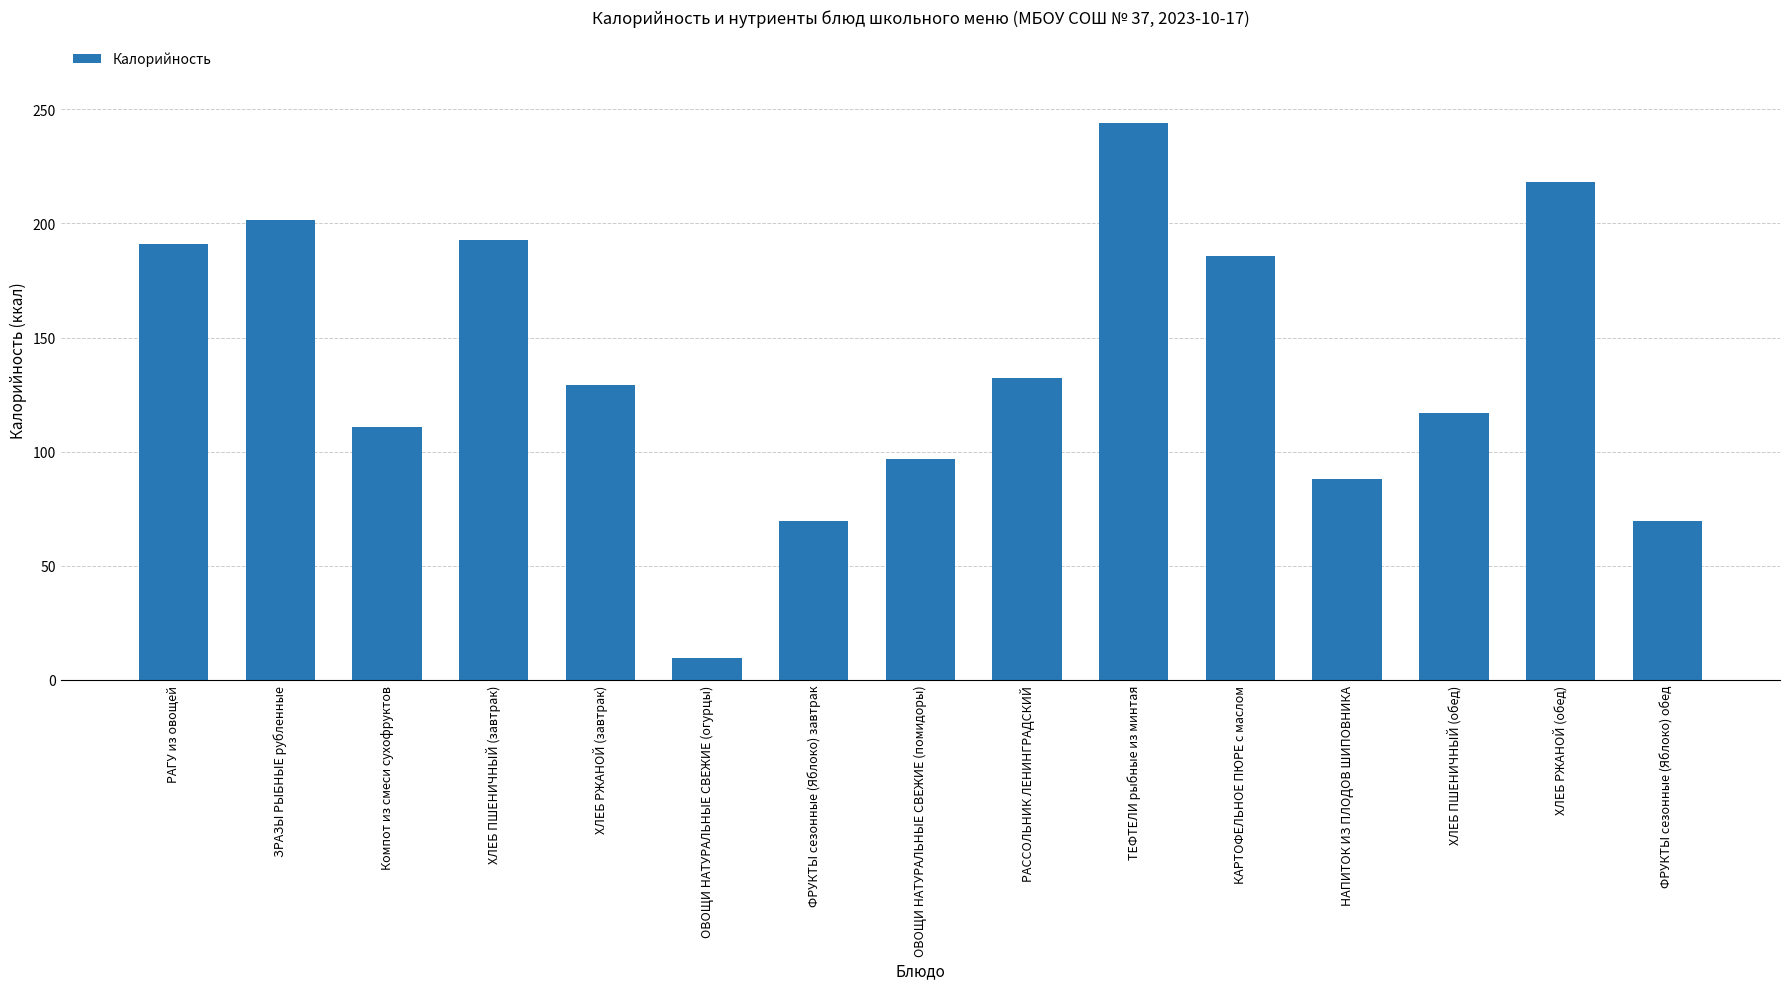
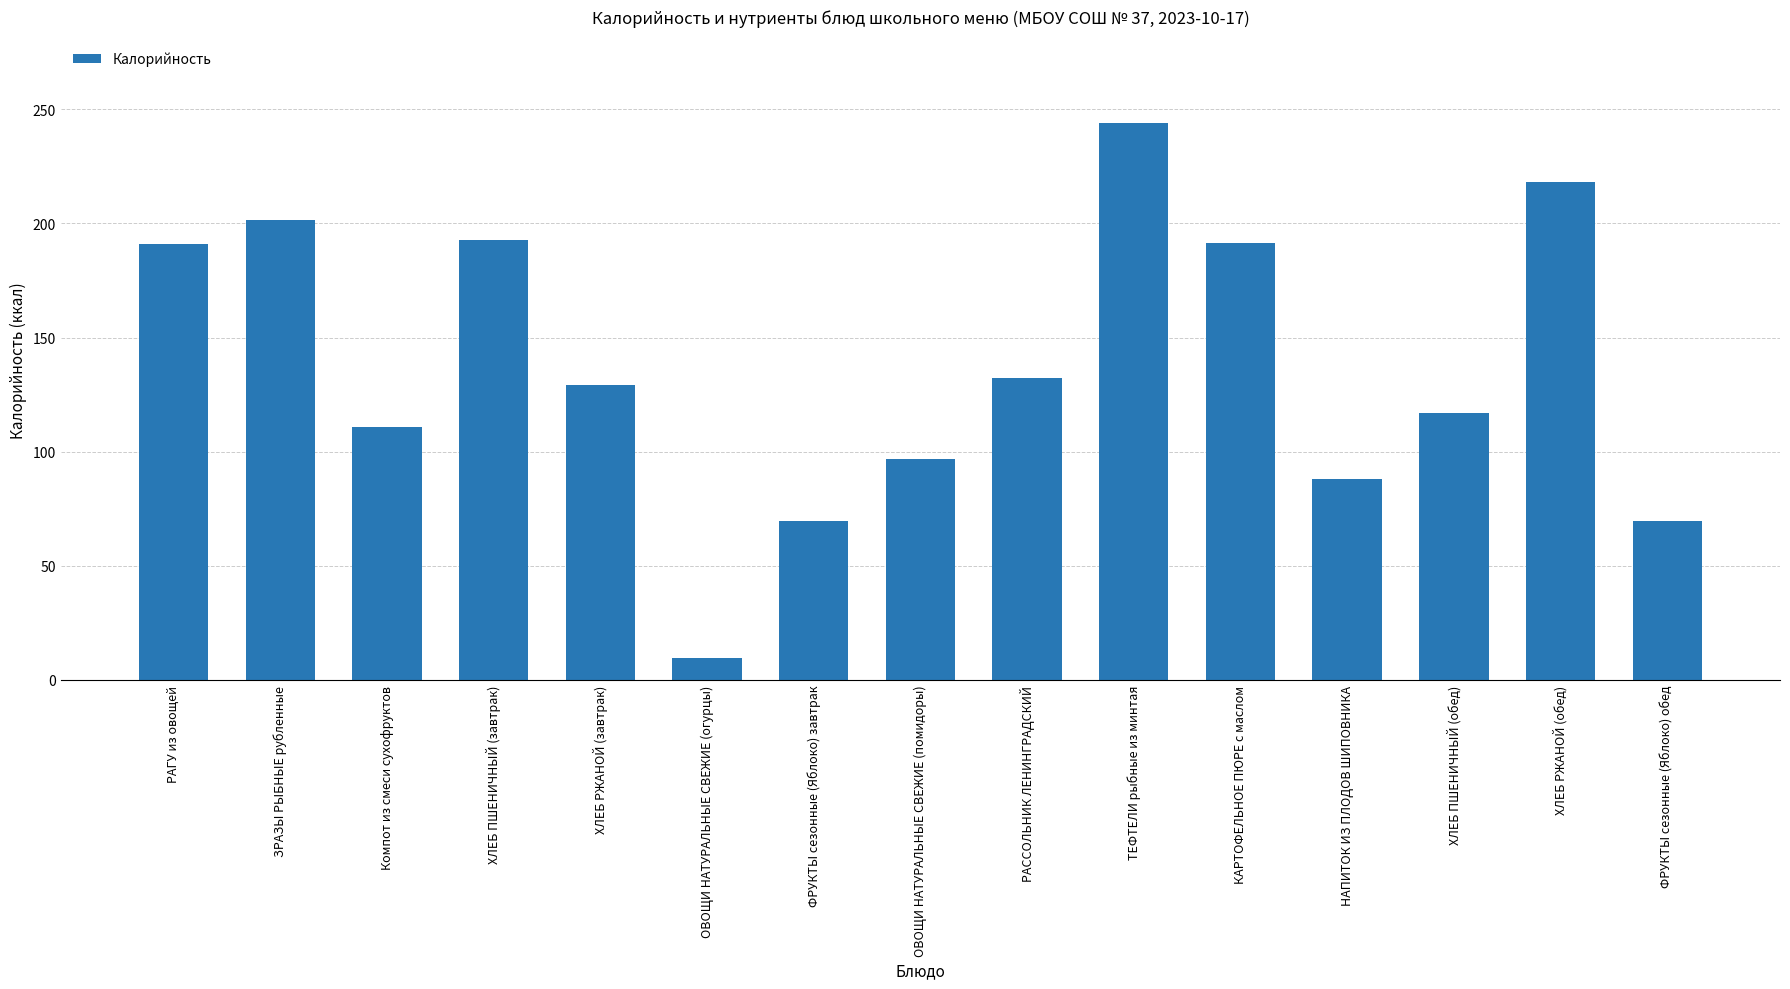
КАРТОФЕЛЬНОЕ ПЮРЕ с маслом: 186 -> 191
